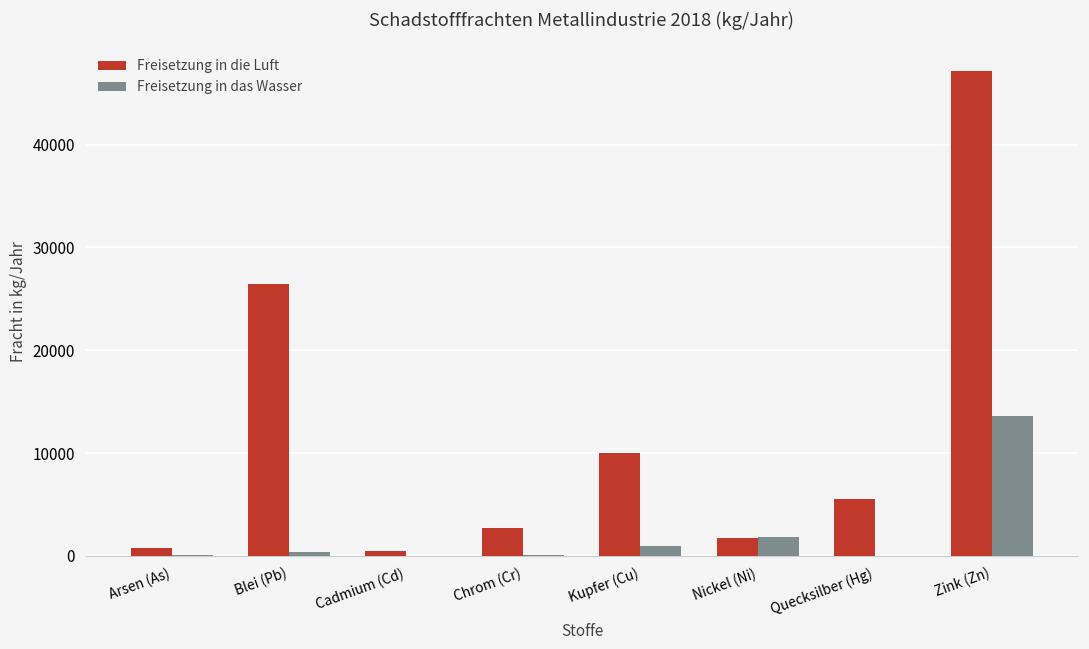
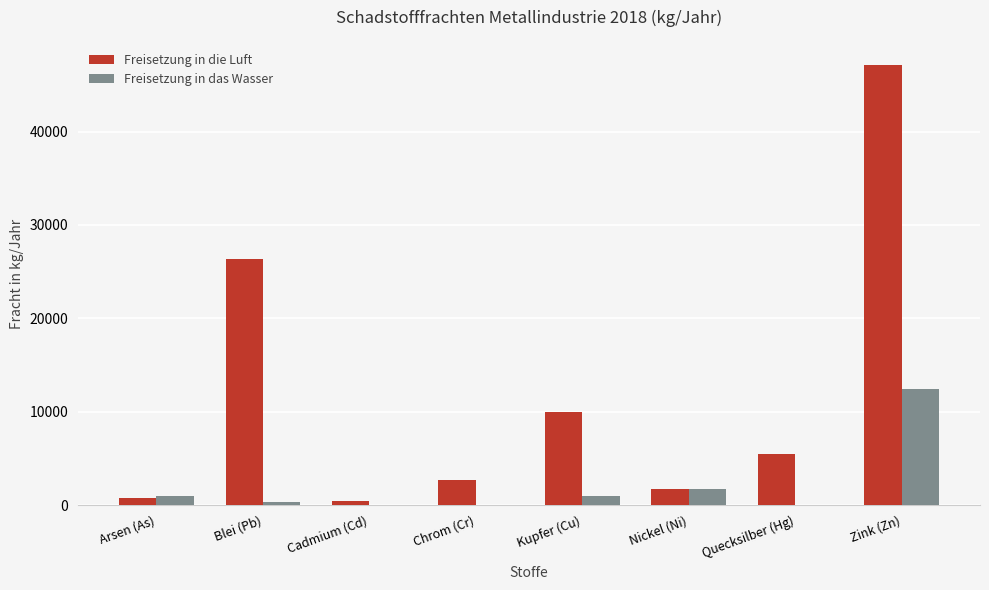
Freisetzung in das Wasser, Arsen (As): 0 -> 1000
Freisetzung in das Wasser, Zink (Zn): 14000 -> 12000
